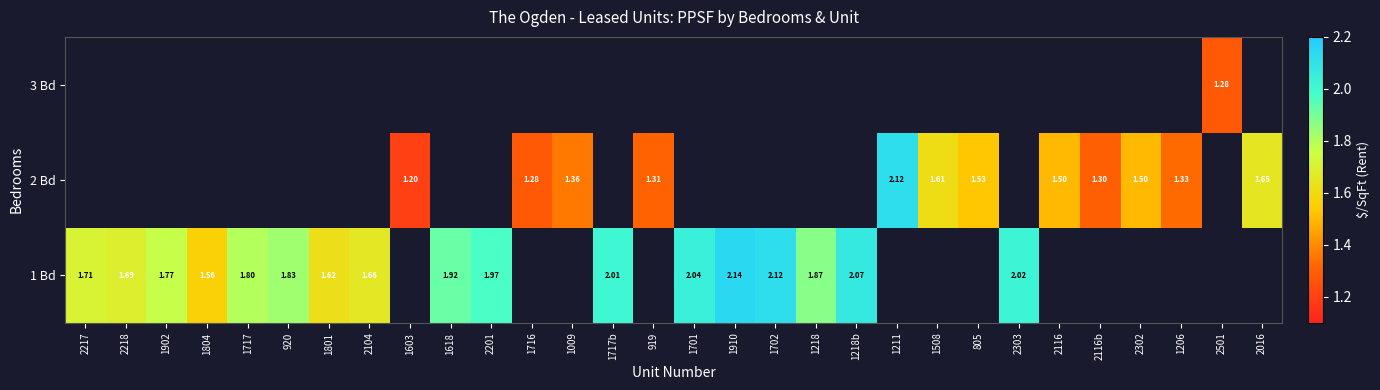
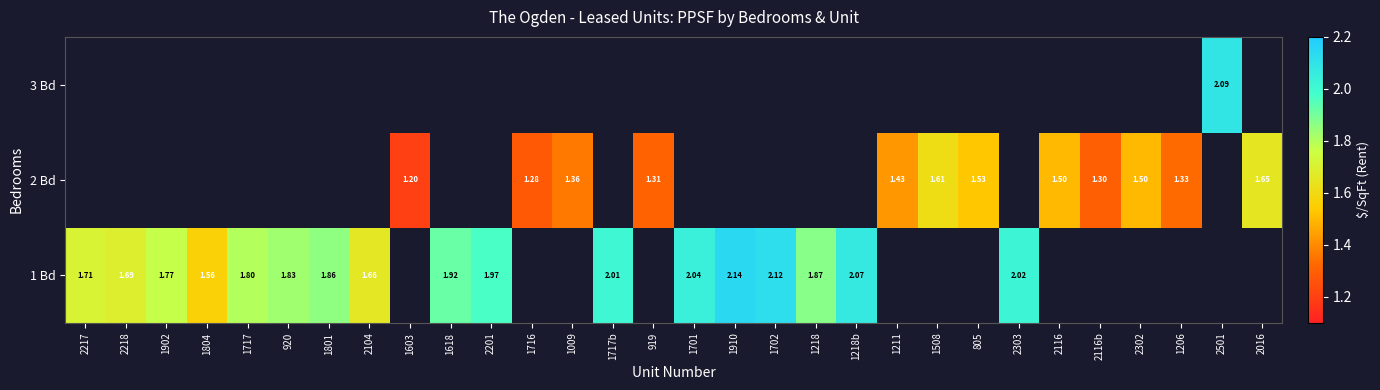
3 Bd, 2501: 1.28 -> 2.09
2 Bd, 1211: 2.12 -> 1.43
1 Bd, 1801: 1.62 -> 1.86
